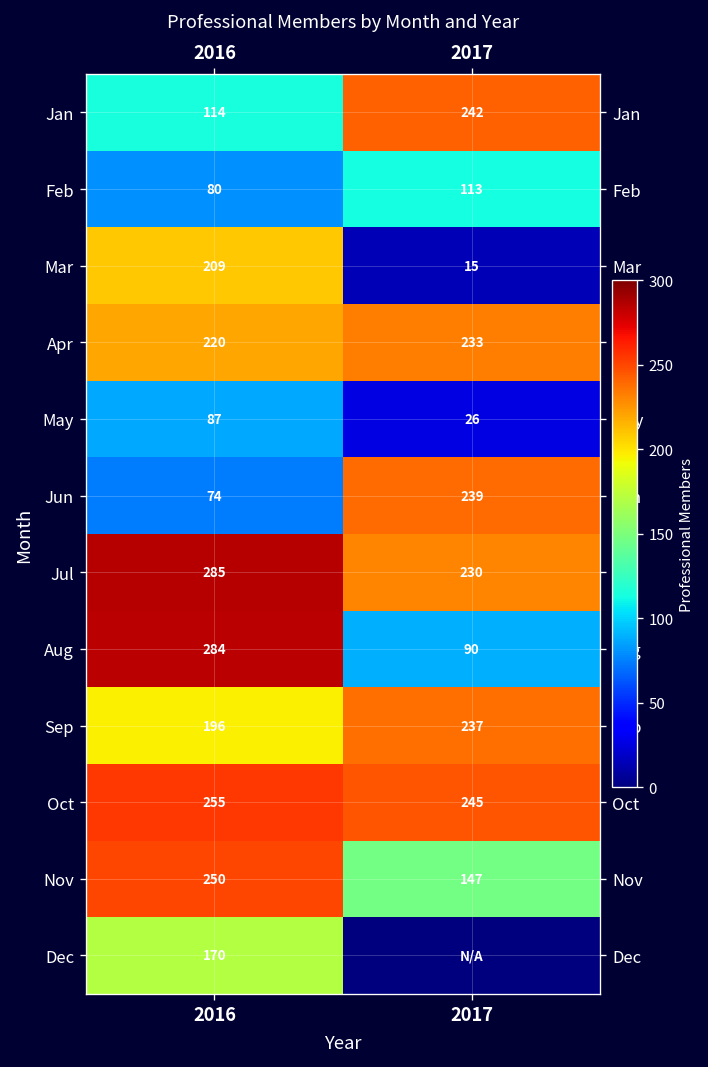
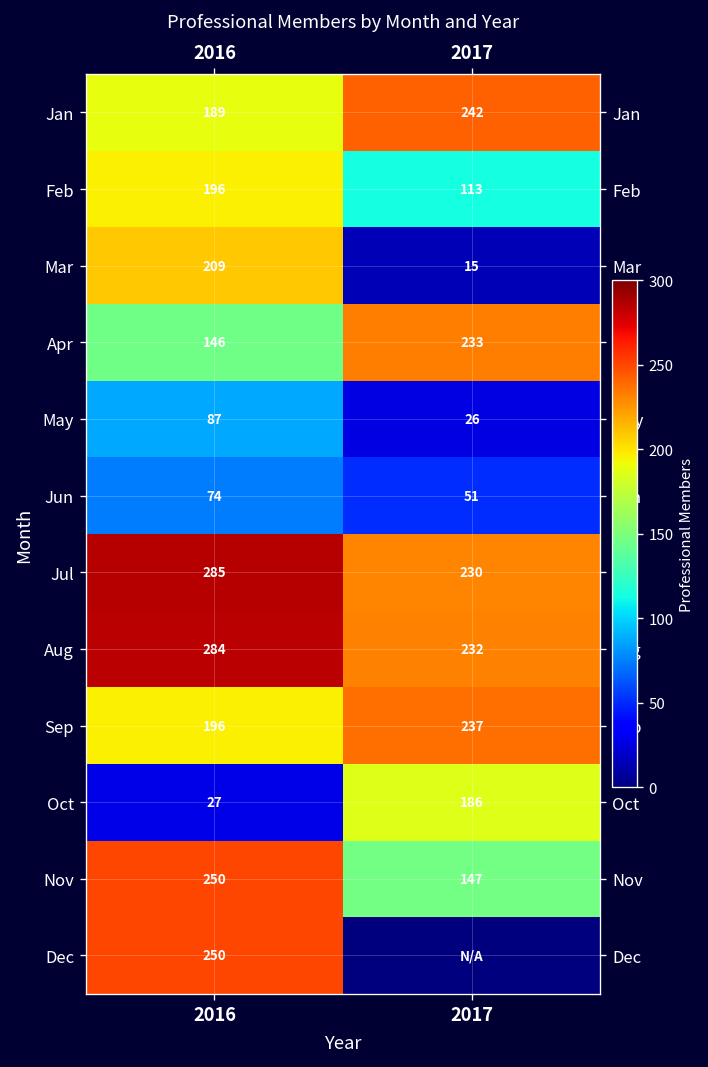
Jan, 2016: 114 -> 189
Feb, 2016: 80 -> 196
Apr, 2016: 220 -> 146
Jun, 2017: 239 -> 51
Aug, 2017: 90 -> 232
Oct, 2016: 255 -> 27
Oct, 2017: 245 -> 186
Dec, 2016: 170 -> 250
